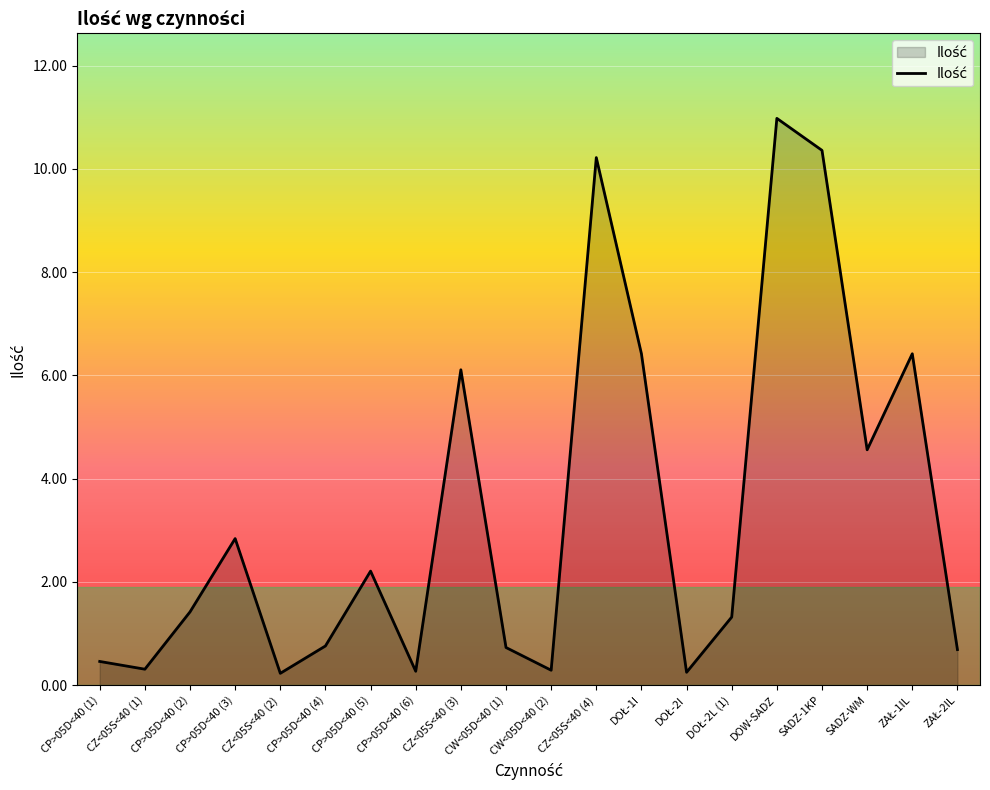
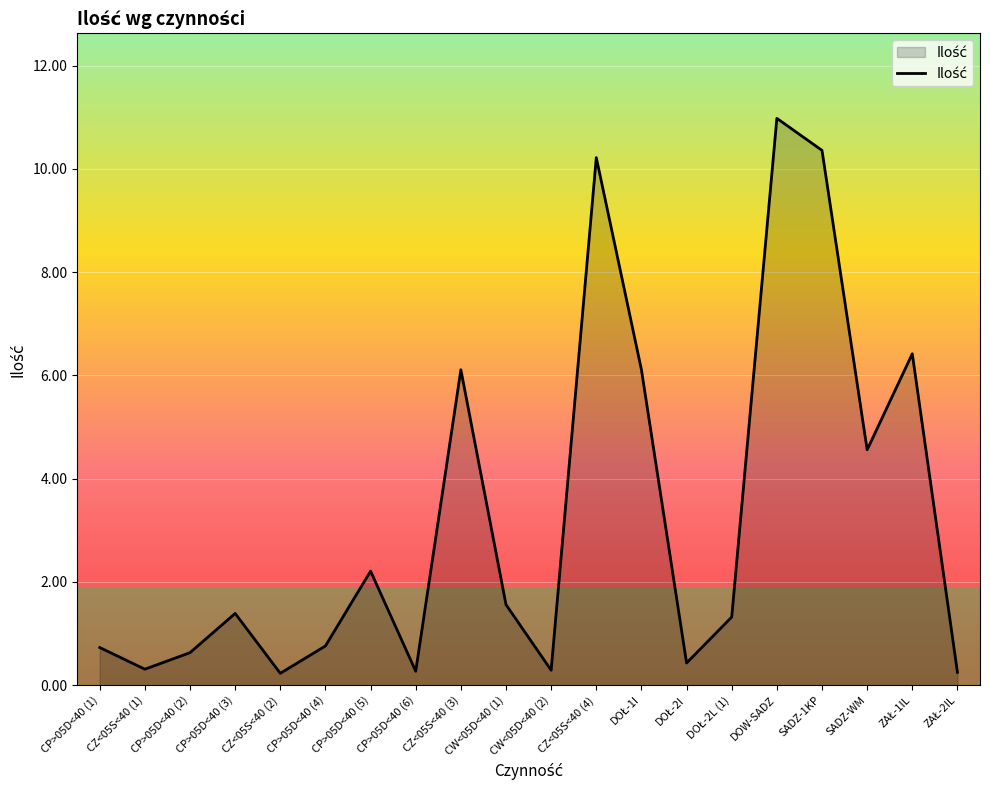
CP>05D<40 (1): 0.5 -> 0.7
CP>05D<40 (2): 1.4 -> 0.6
CP>05D<40 (3): 2.8 -> 1.4
CW<05D<40 (1): 0.7 -> 1.6
DOŁ-1I: 6.4 -> 6.1
DOŁ-2I: 0.3 -> 0.4
ZAŁ-2IL: 0.7 -> 0.3
